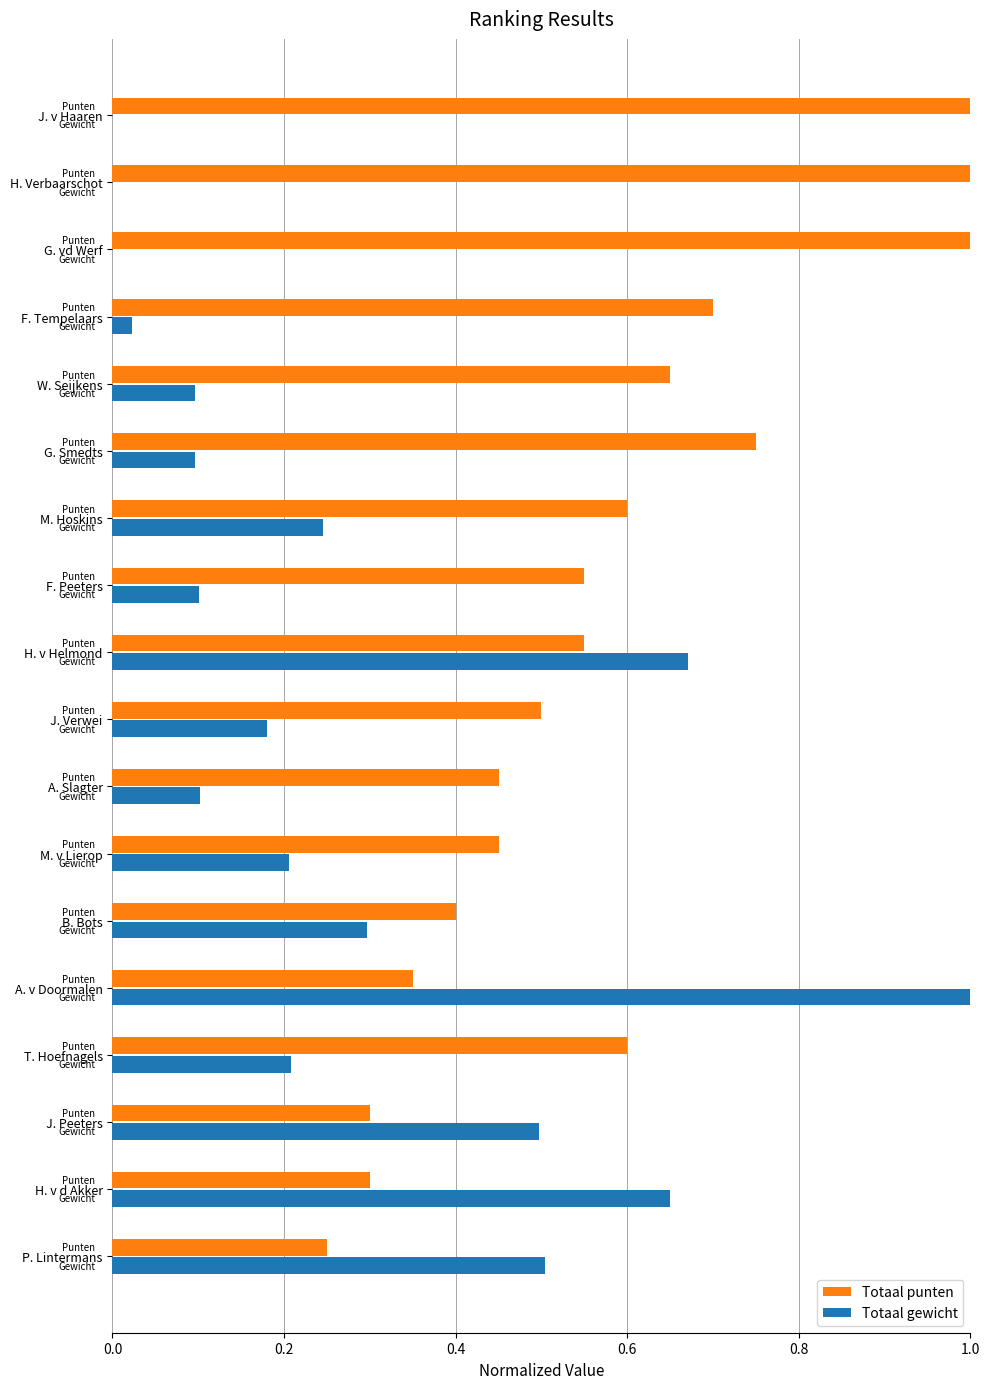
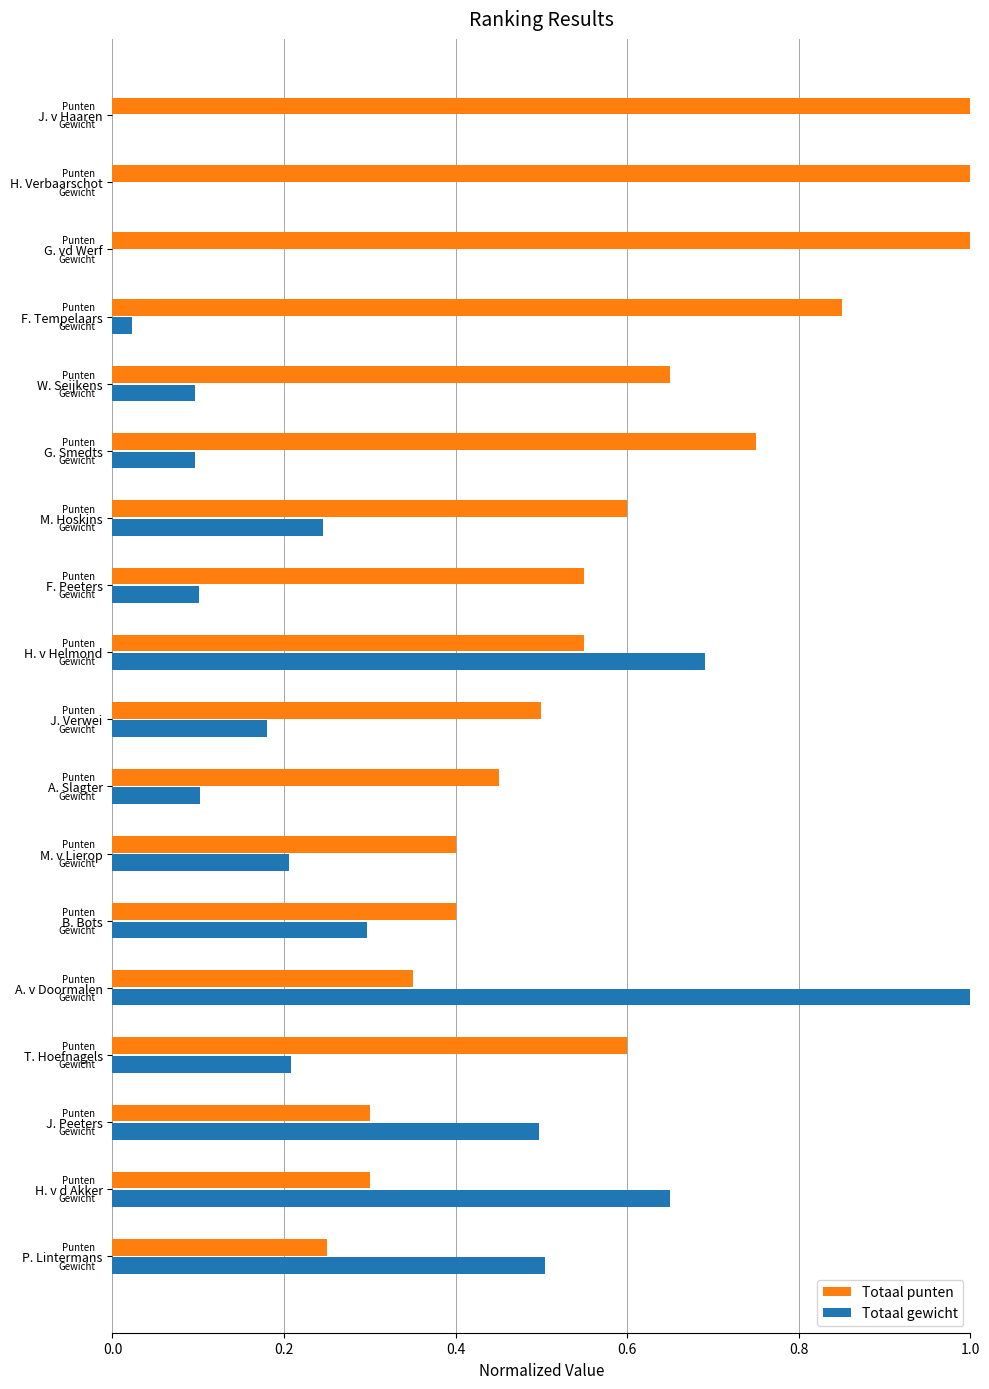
Totaal punten, F. Tempelaars: 0.70 -> 0.85
Totaal gewicht, H. v Helmond: 0.67 -> 0.69
Totaal punten, M. v Lierop: 0.45 -> 0.40
